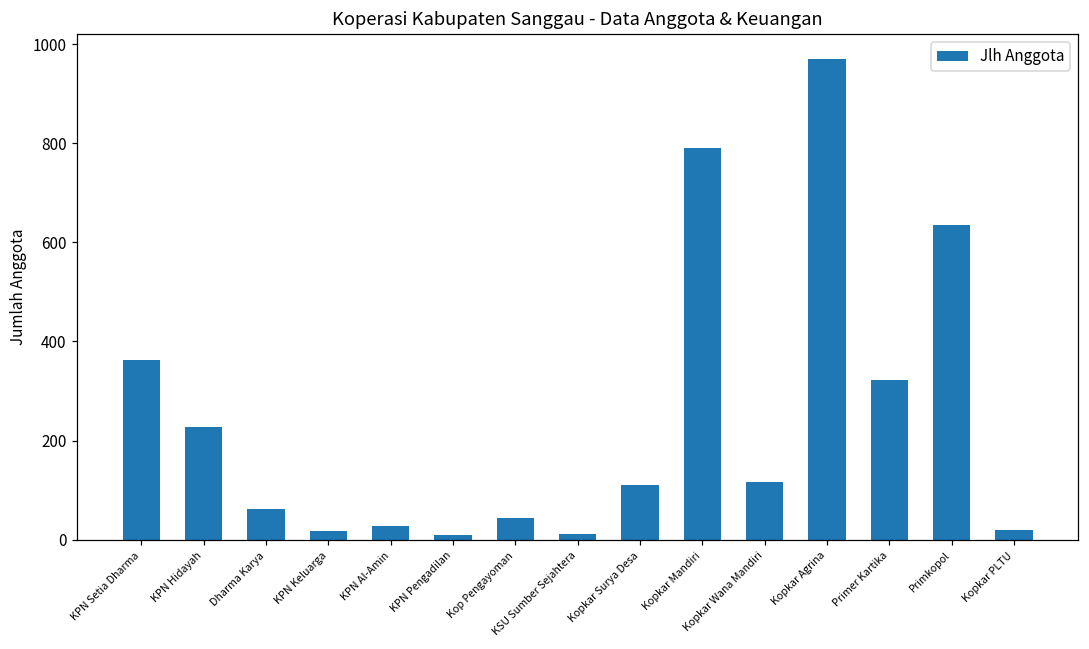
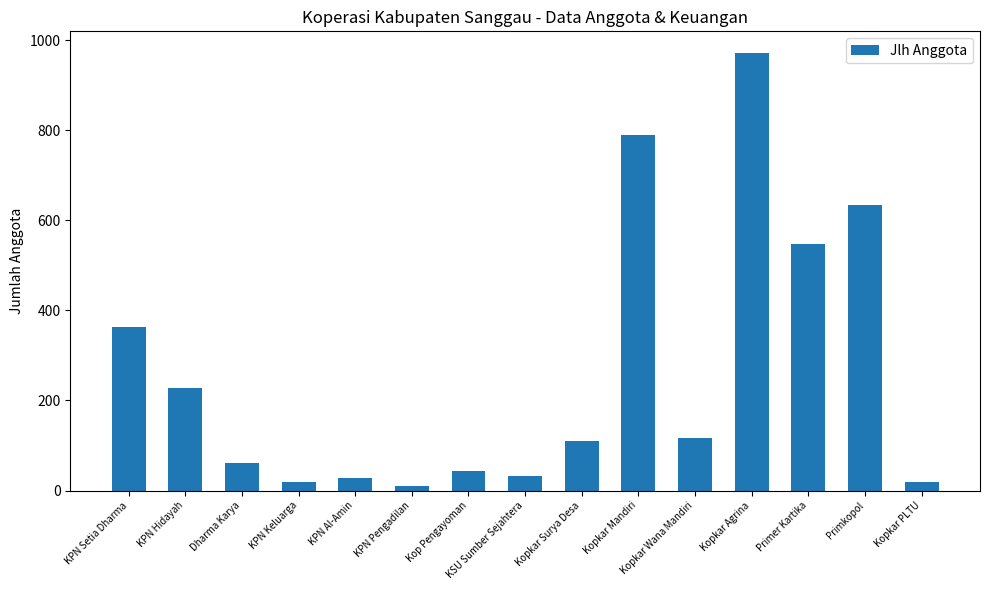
KSU Sumber Sejahtera: 10 -> 30
Primer Kartika: 320 -> 550
